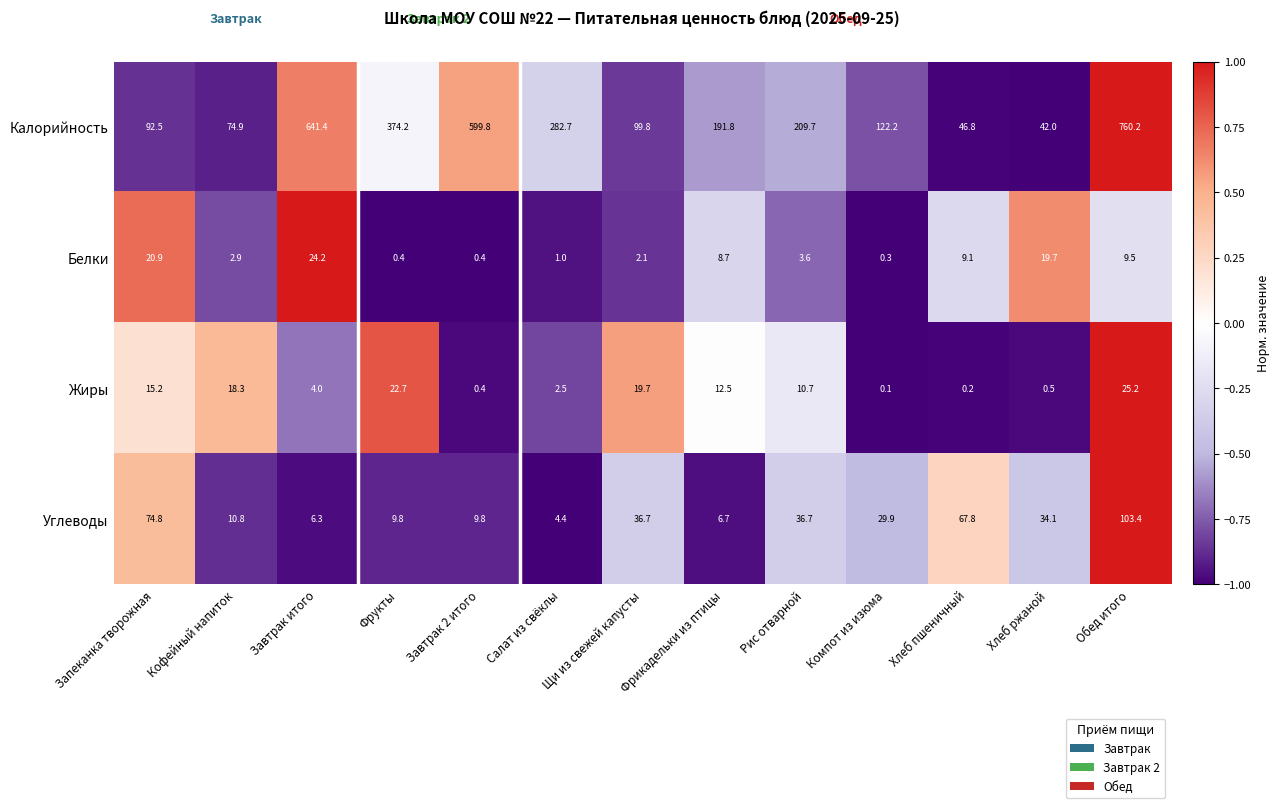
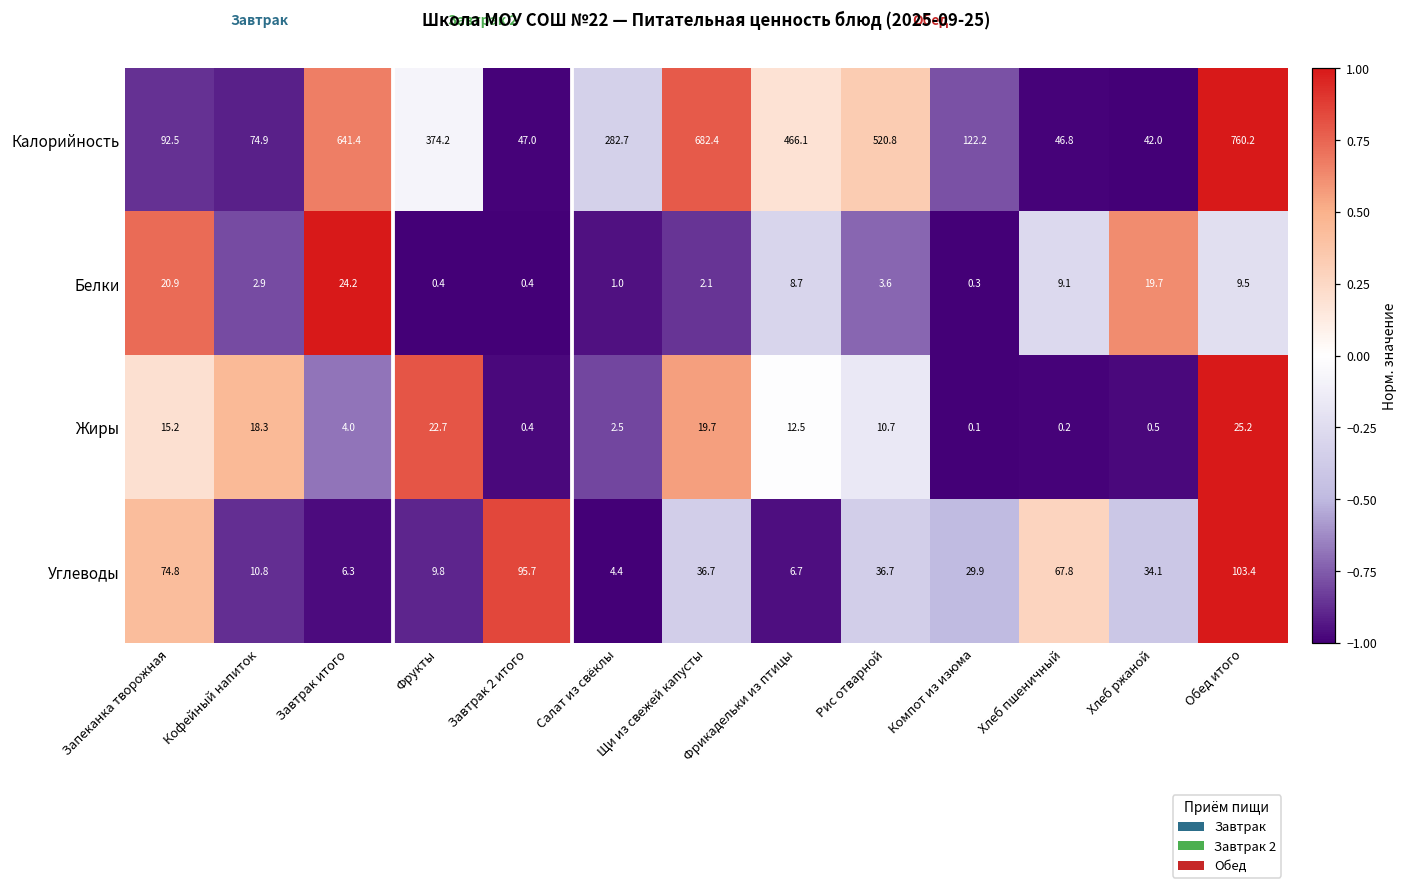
Калорийность, Завтрак 2 итого: 599.8 -> 47.0
Калорийность, Щи из свежей капусты: 99.8 -> 682.4
Калорийность, Фрикадельки из птицы: 191.8 -> 466.1
Калорийность, Рис отварной: 209.7 -> 520.8
Углеводы, Завтрак 2 итого: 9.8 -> 95.7
